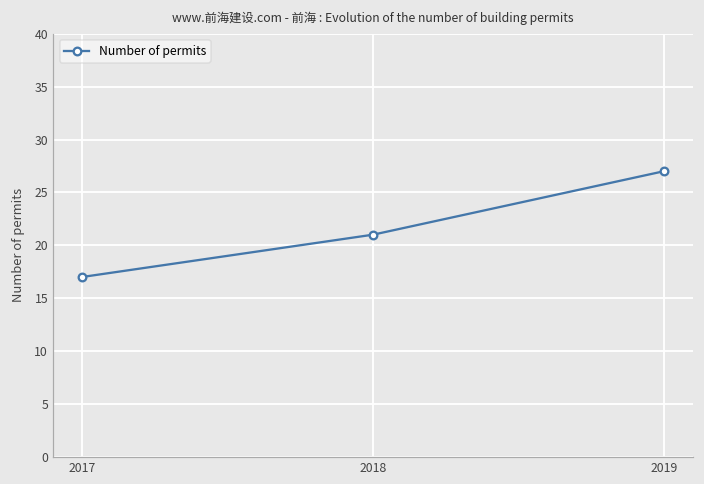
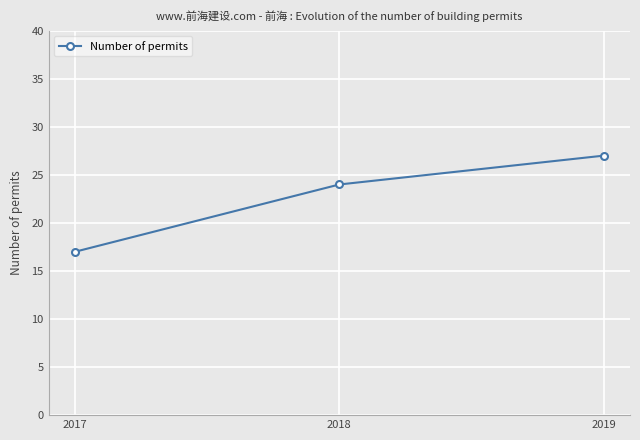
2018: 21 -> 24
